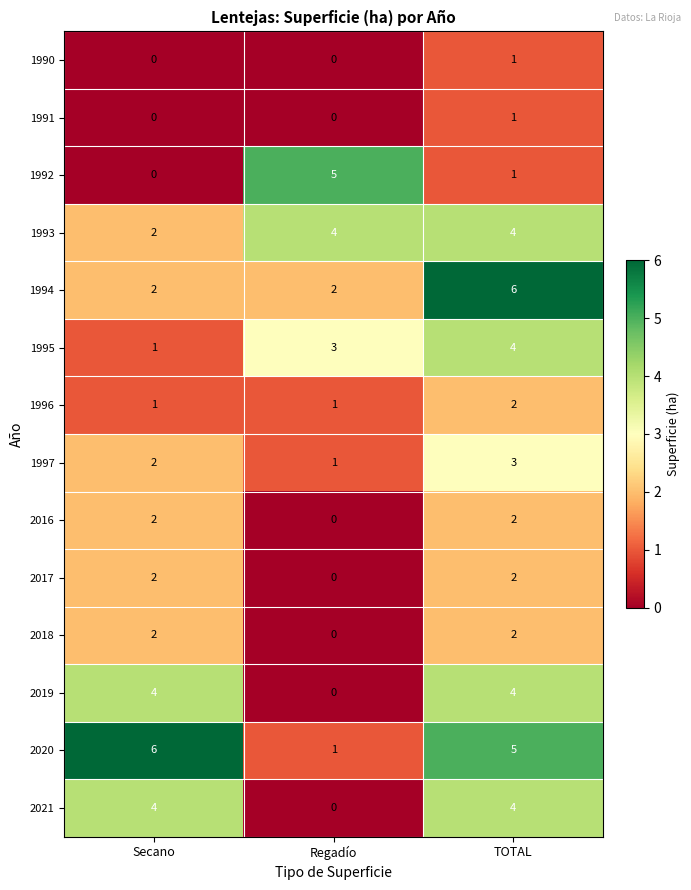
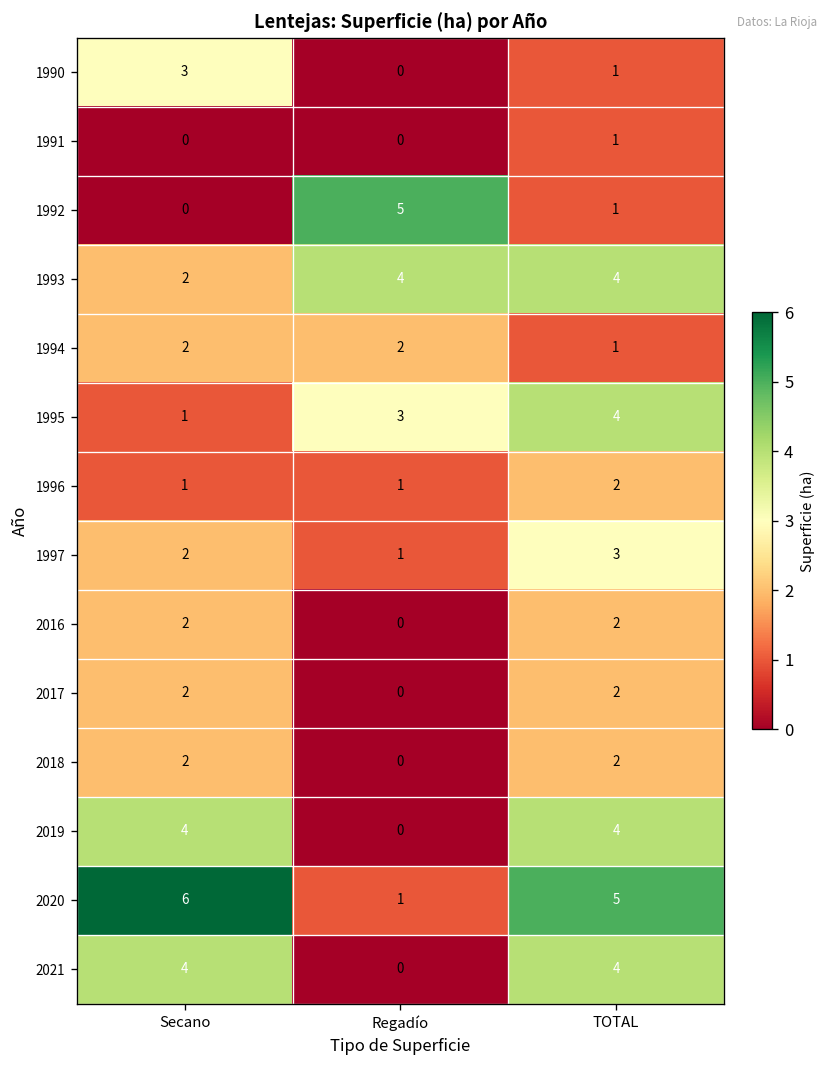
1990, Secano: 0 -> 3
1994, TOTAL: 6 -> 1
